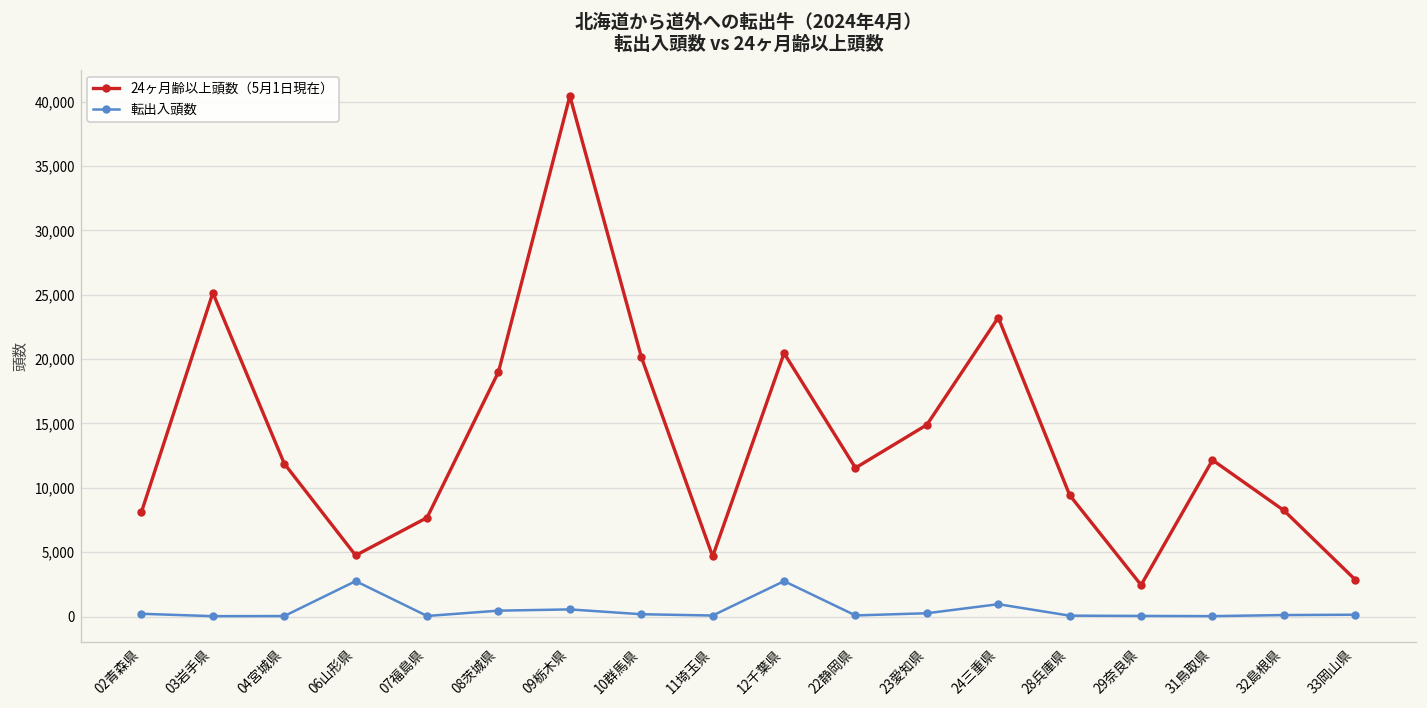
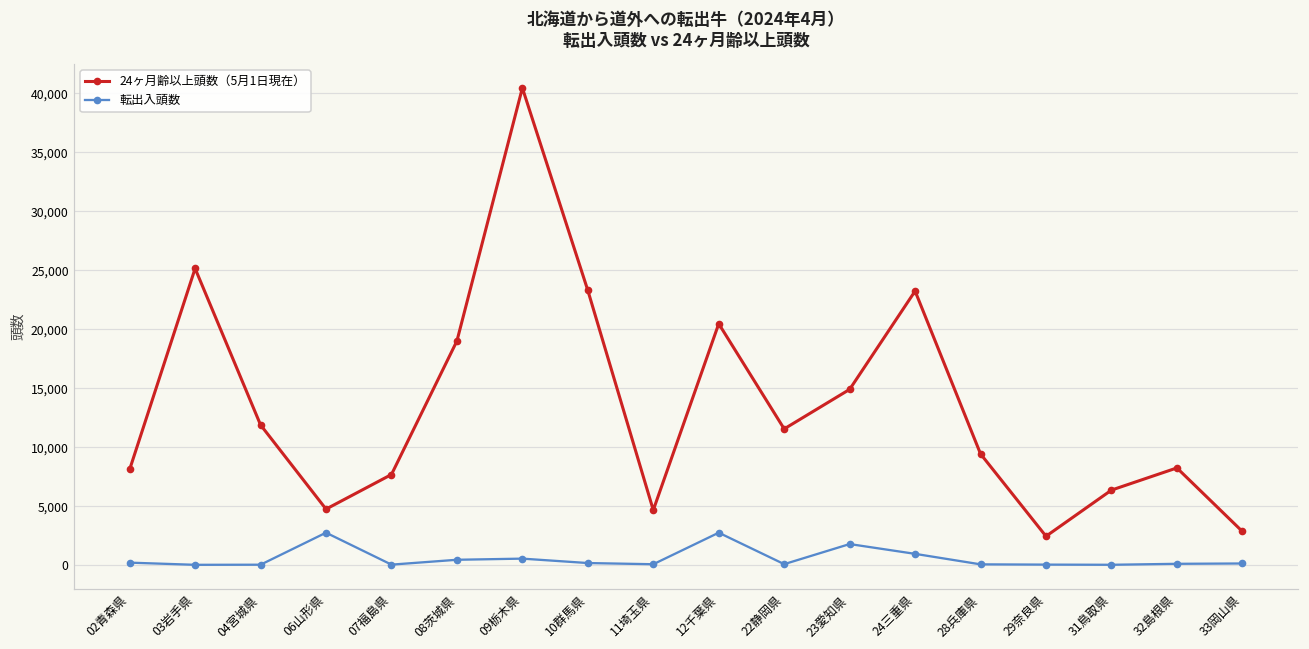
24ヶ月齢以上頭数（5月1日現在）, 10群馬県: 20,200 -> 23,300
転出入頭数, 23愛知県: 300 -> 1,800
24ヶ月齢以上頭数（5月1日現在）, 31鳥取県: 12,200 -> 6,400
